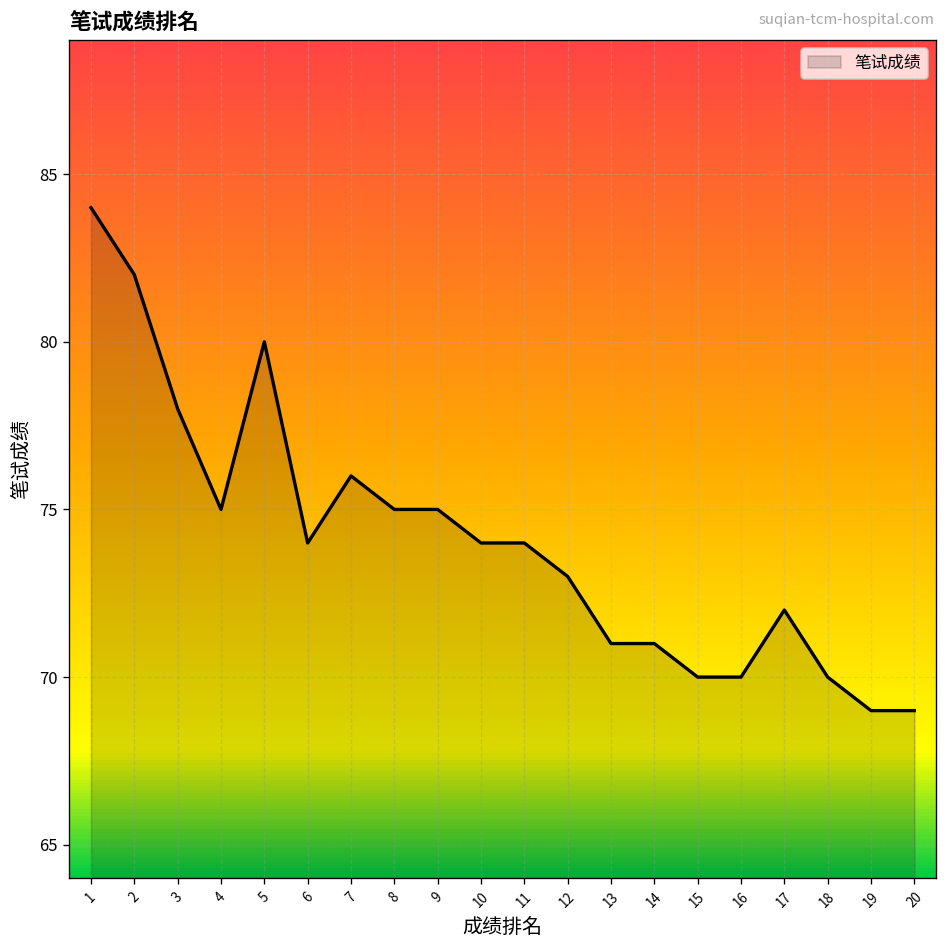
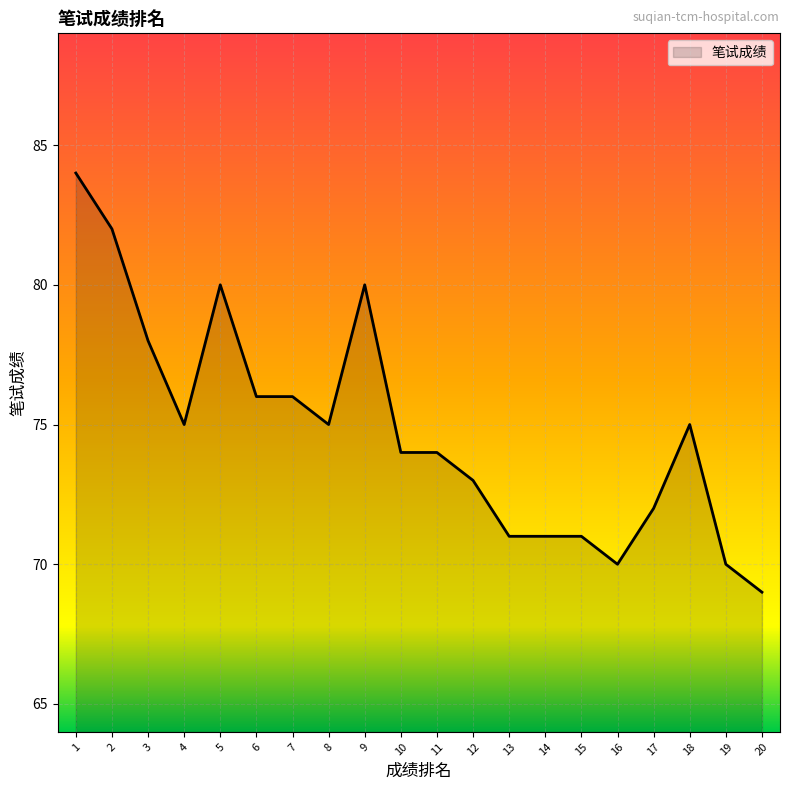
6: 74 -> 76
9: 75 -> 80
15: 70 -> 71
18: 70 -> 75
19: 69 -> 70
